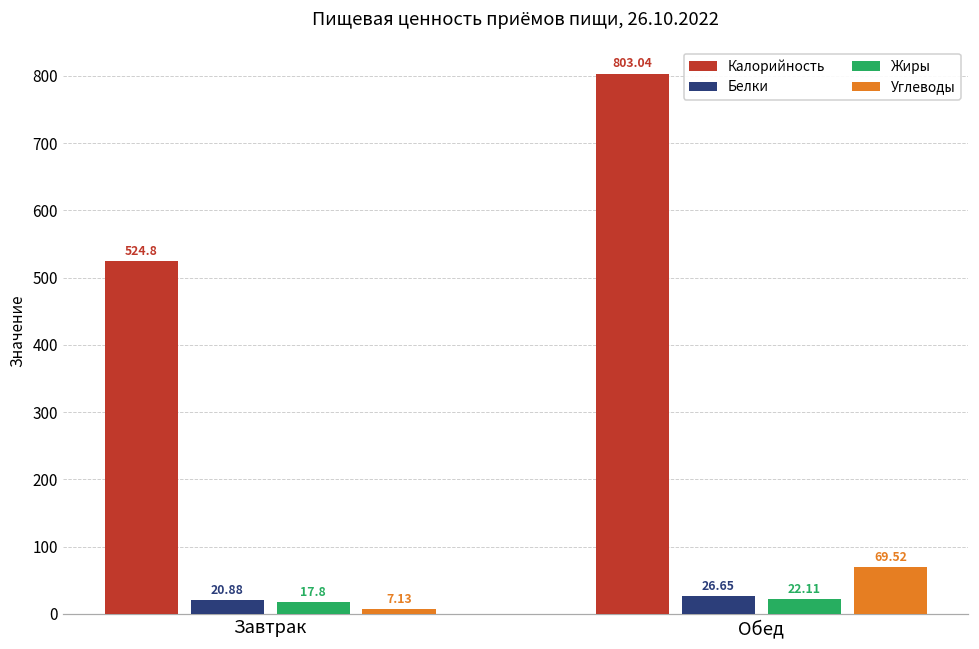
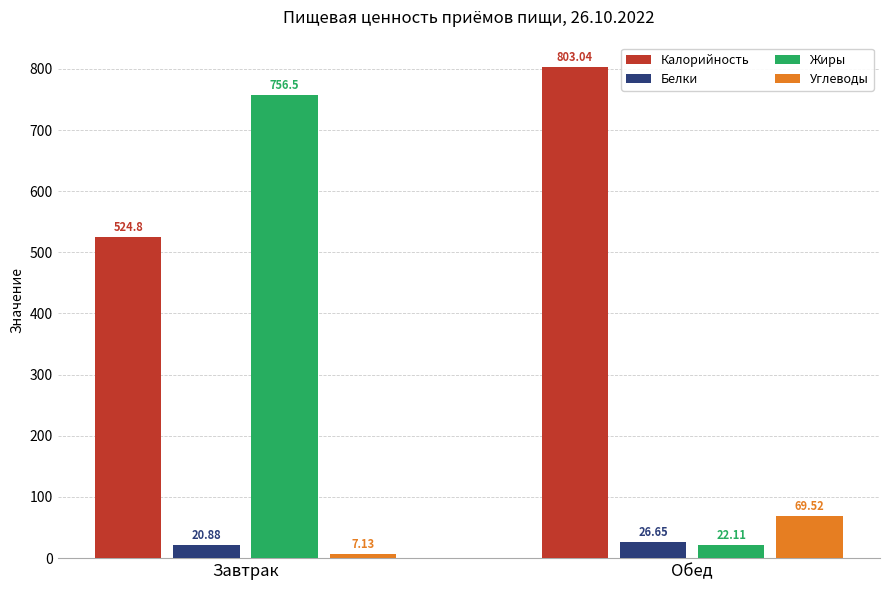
Жиры, Завтрак: 17.8 -> 756.5
